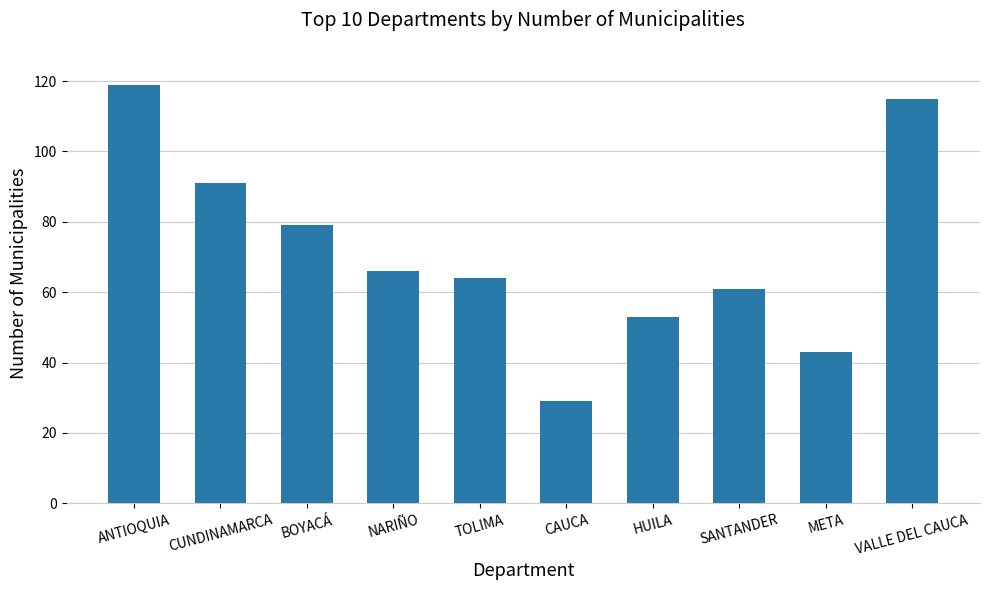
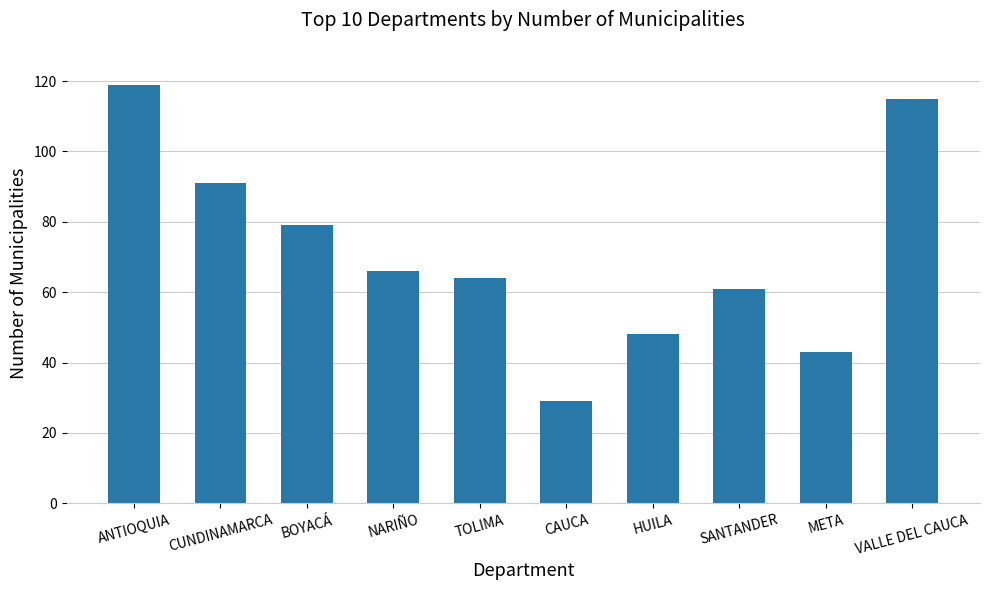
HUILA: 53 -> 48
